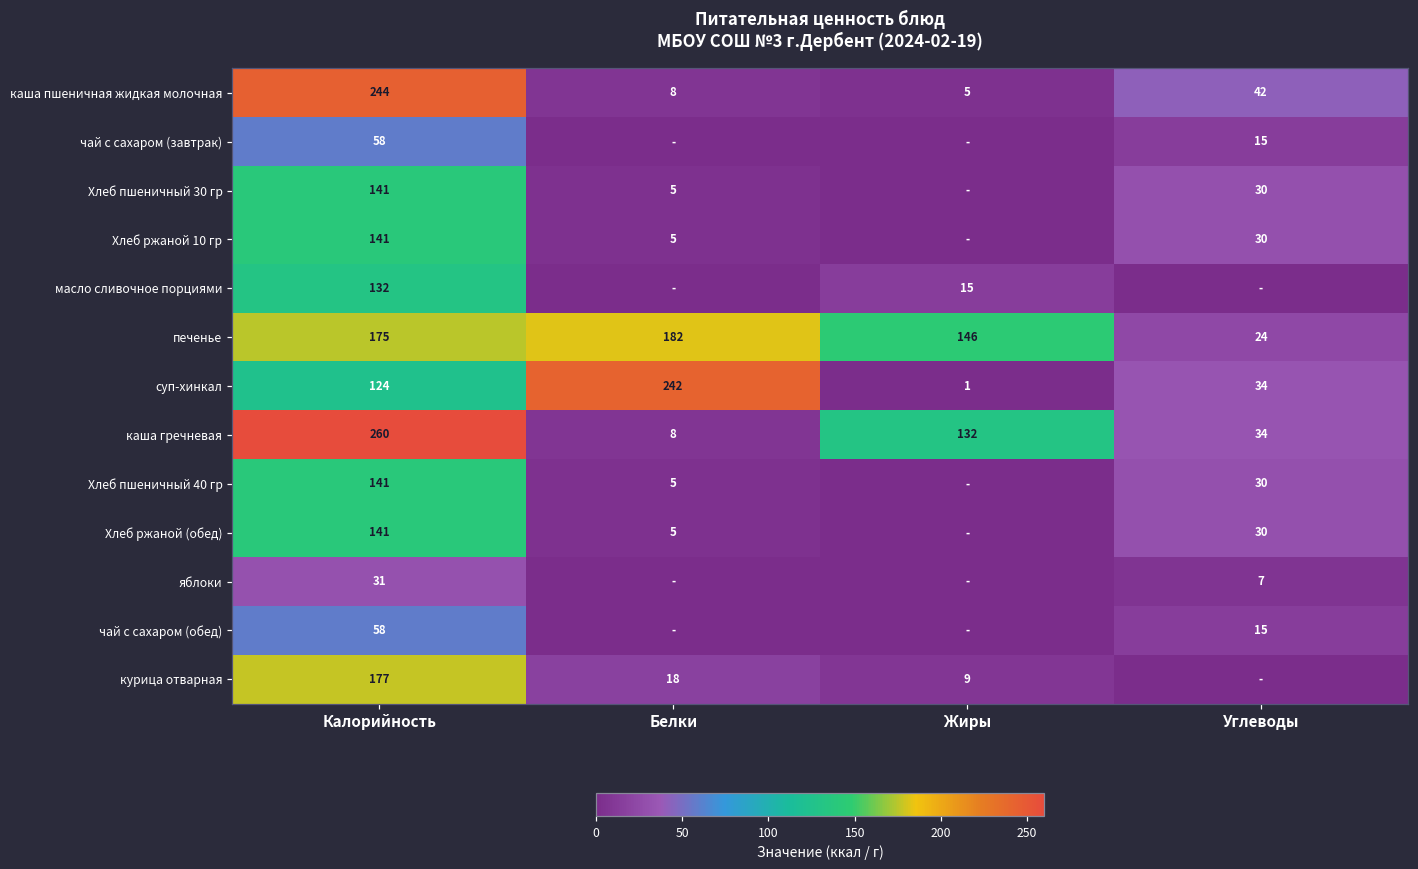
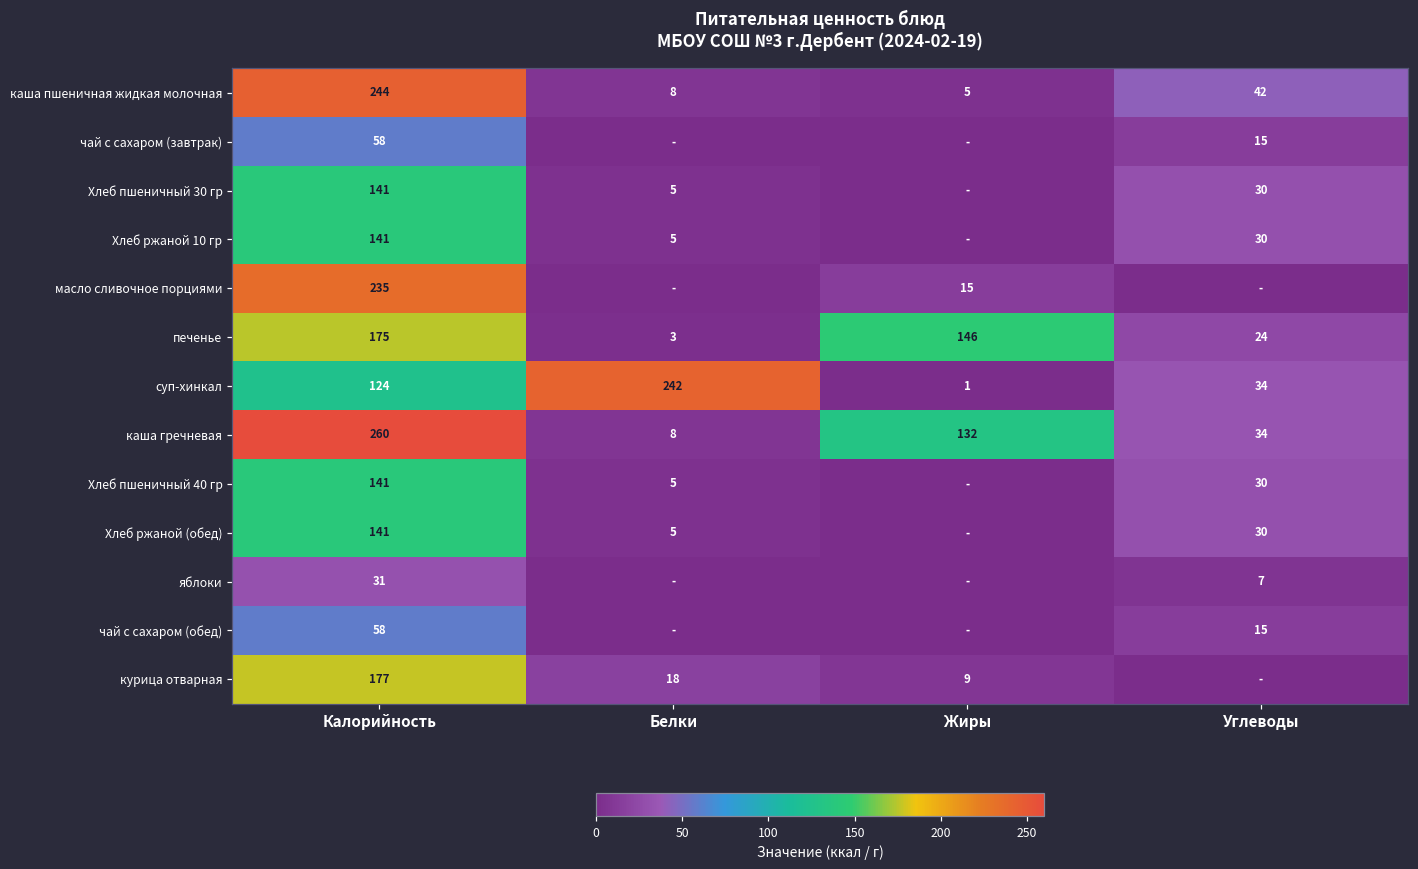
масло сливочное порциями, Калорийность: 132 -> 235
печенье, Белки: 182 -> 3
